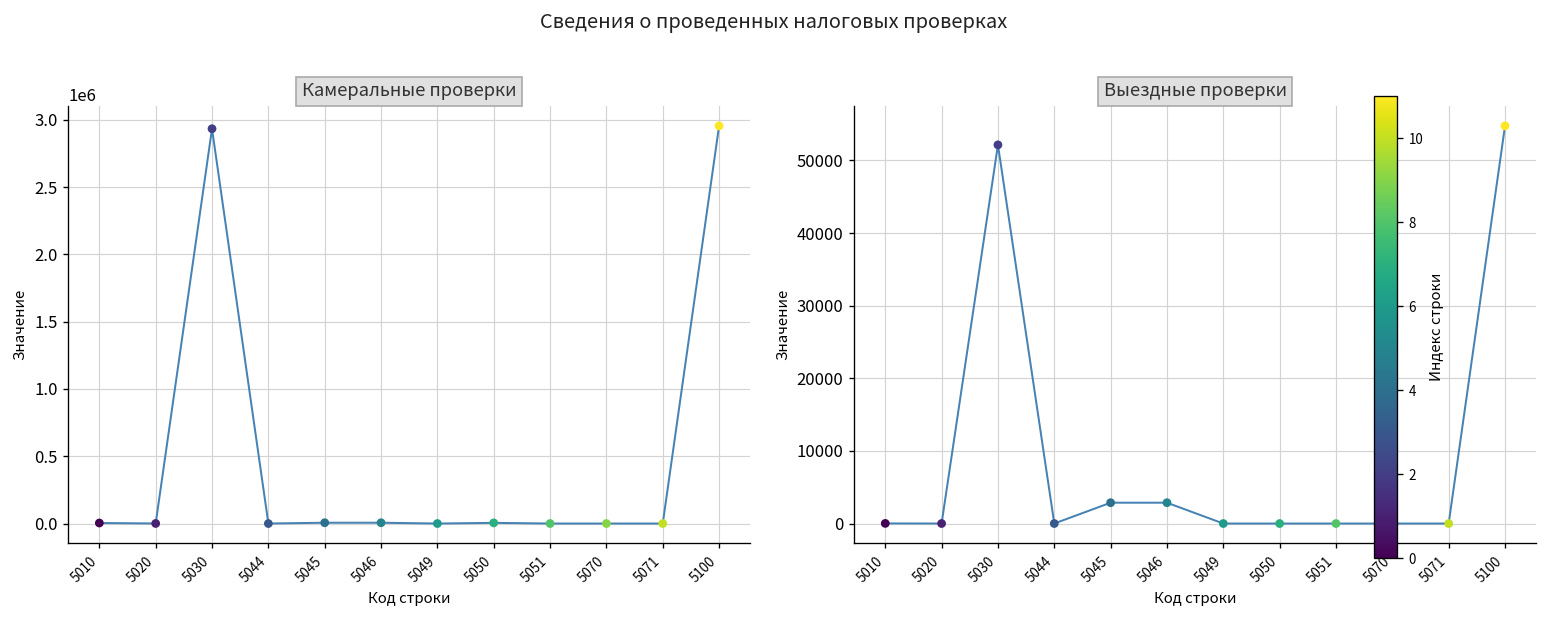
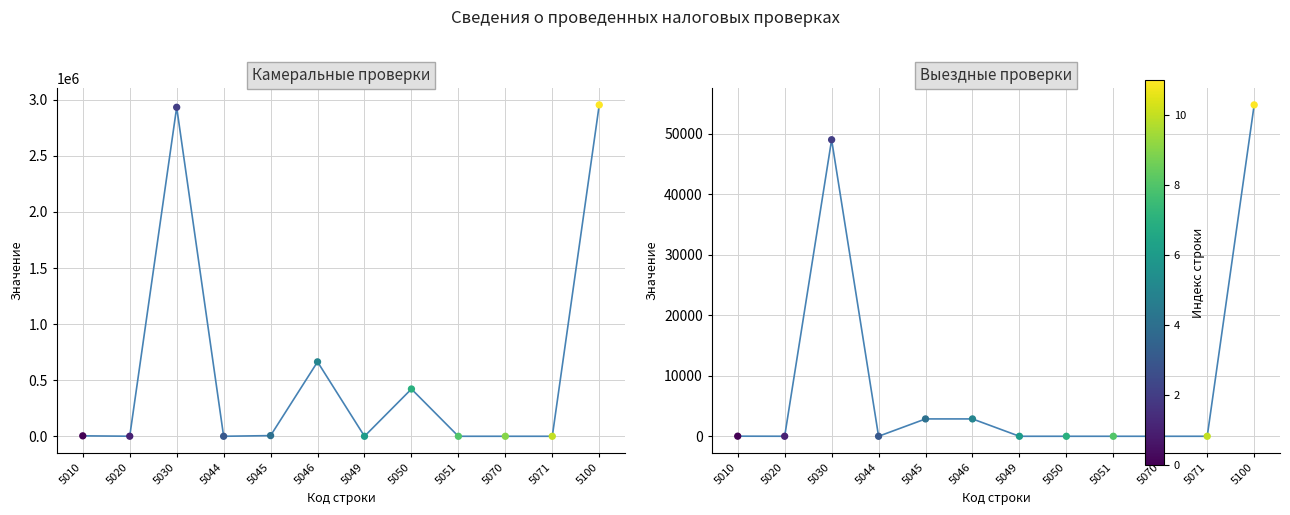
Камеральные проверки, 5046: 10000 -> 660000
Камеральные проверки, 5050: 0 -> 420000
Выездные проверки, 5030: 52000 -> 49000
